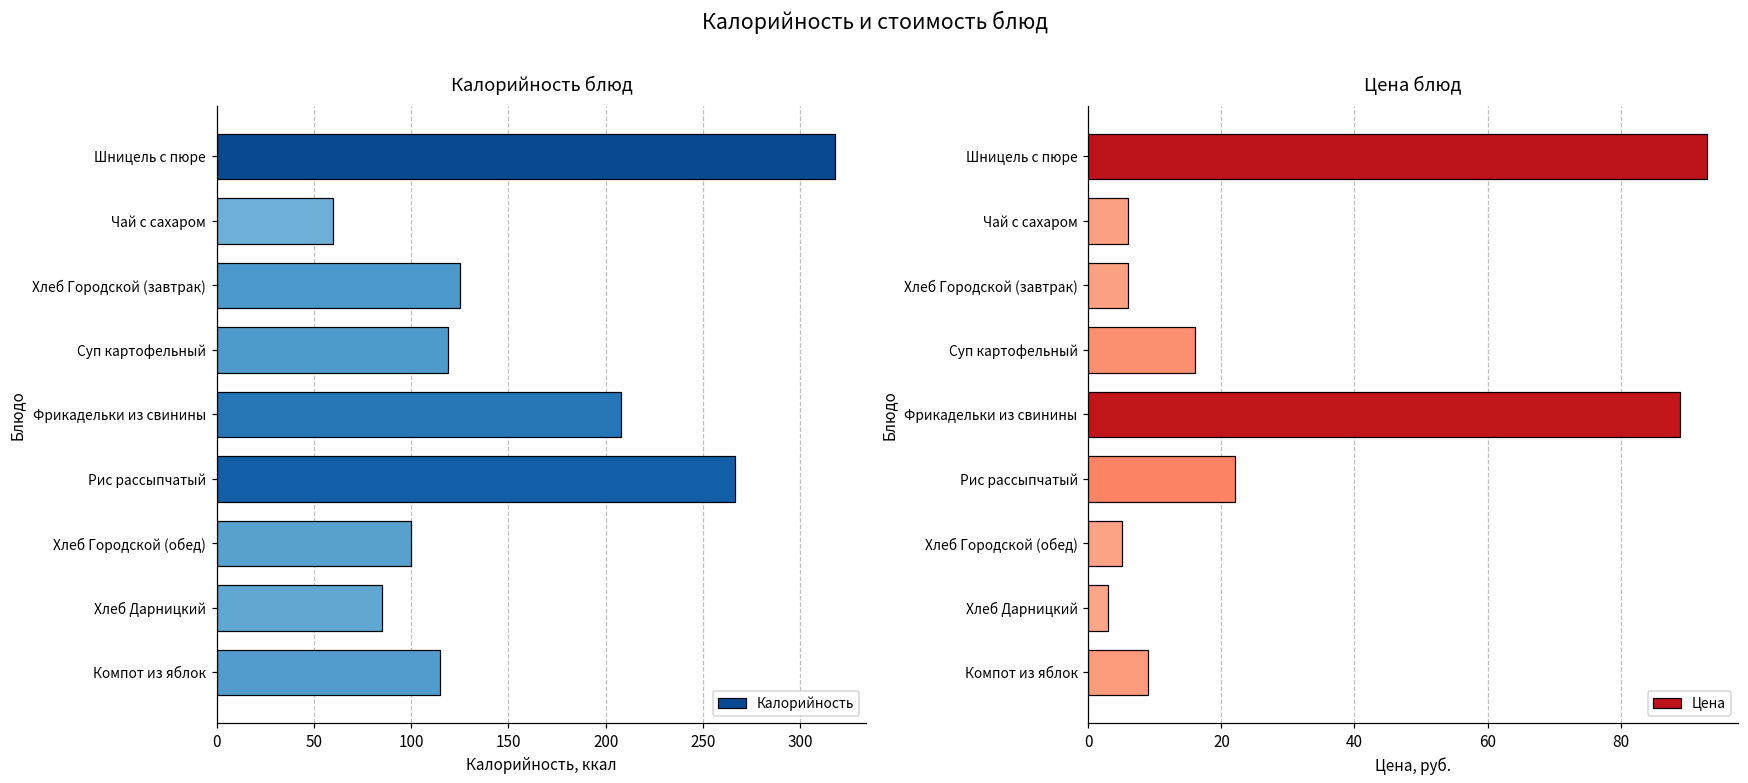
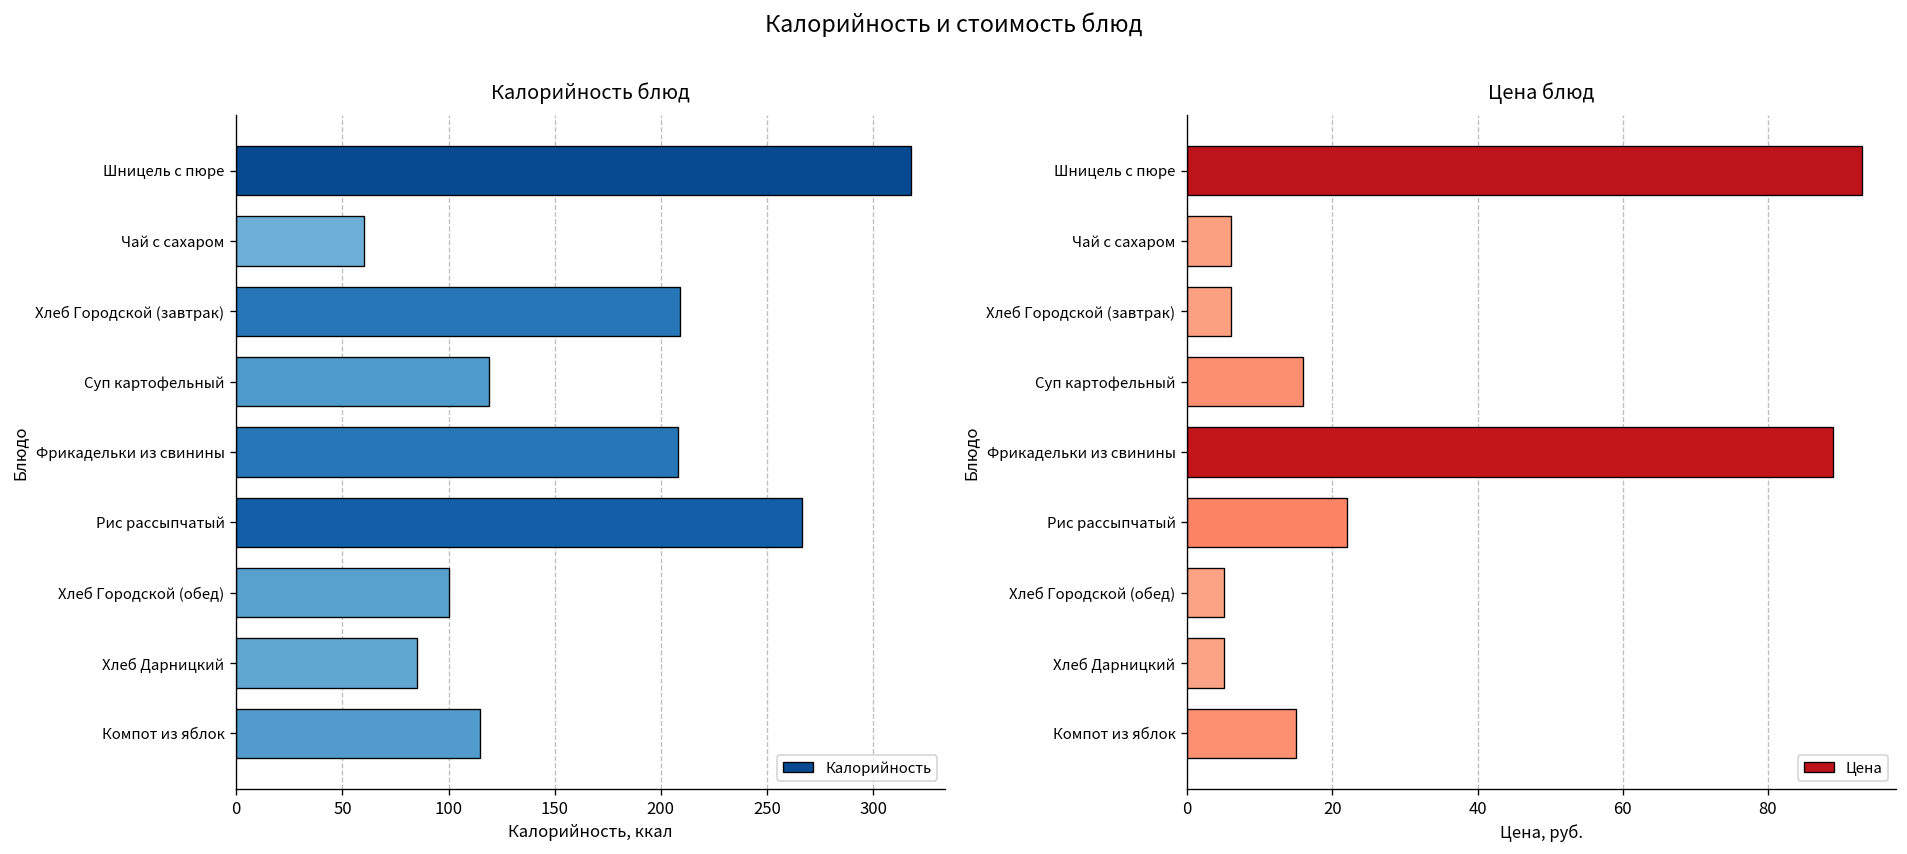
Калорийность блюд, Хлеб Городской (завтрак): 125 -> 209
Цена блюд, Хлеб Дарницкий: 3 -> 5
Цена блюд, Компот из яблок: 9 -> 15
